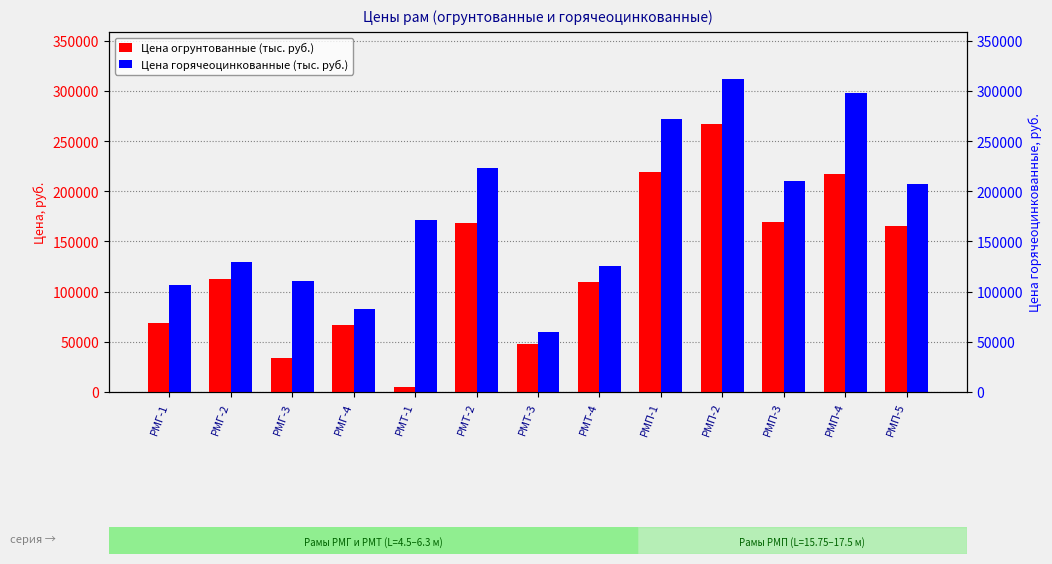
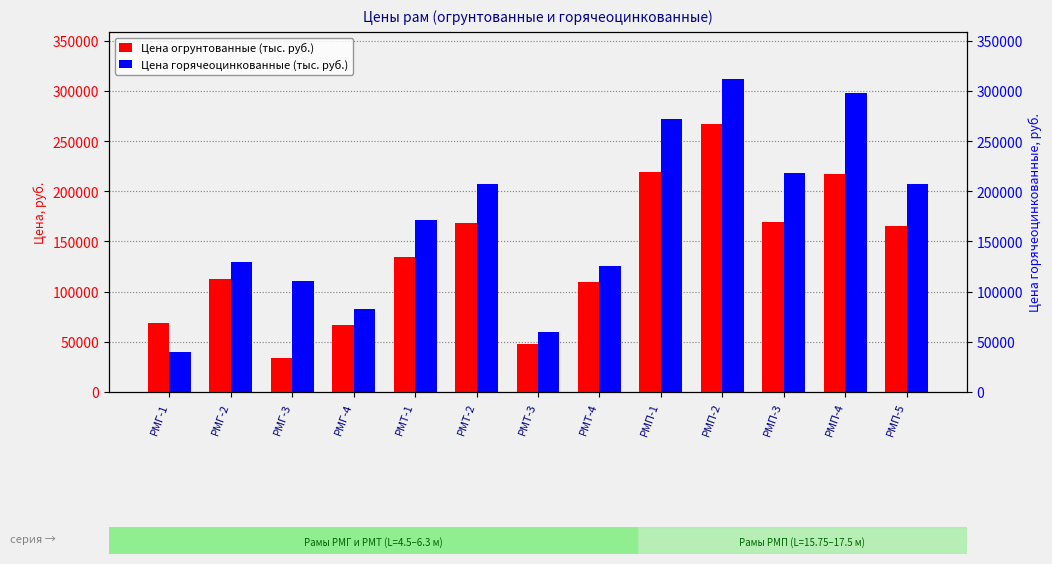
Цена горячеоцинкованные (тыс. руб.), РМГ-1: 107000 -> 40000
Цена огрунтованные (тыс. руб.), РМТ-1: 5000 -> 135000
Цена горячеоцинкованные (тыс. руб.), РМТ-2: 223000 -> 207000
Цена горячеоцинкованные (тыс. руб.), РМП-3: 210000 -> 219000
